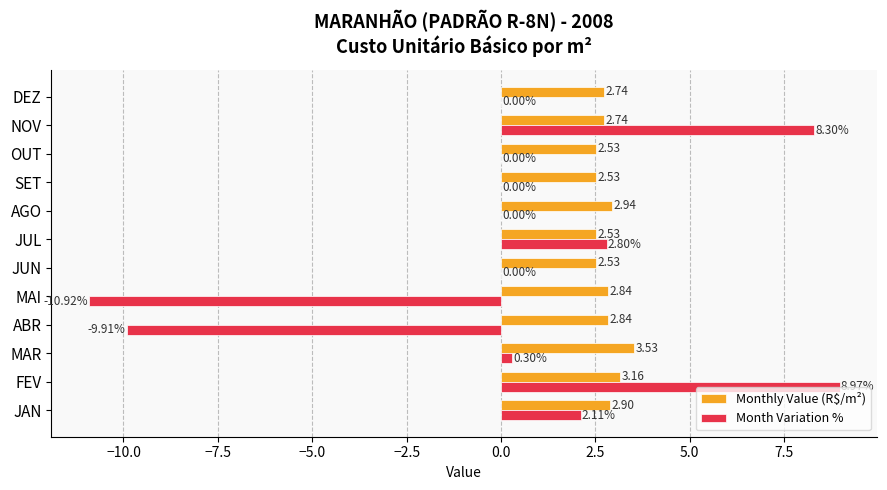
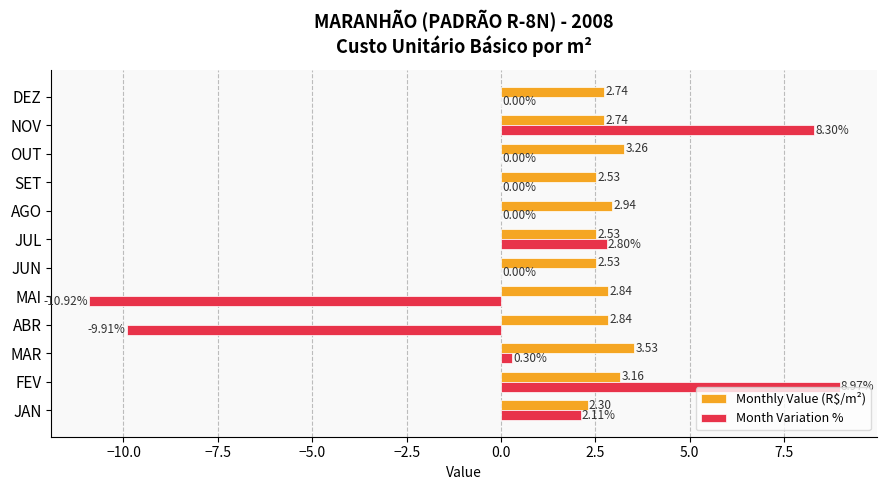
Monthly Value (R$/m²), OUT: 2.53 -> 3.26
Monthly Value (R$/m²), JAN: 2.90 -> 2.30
